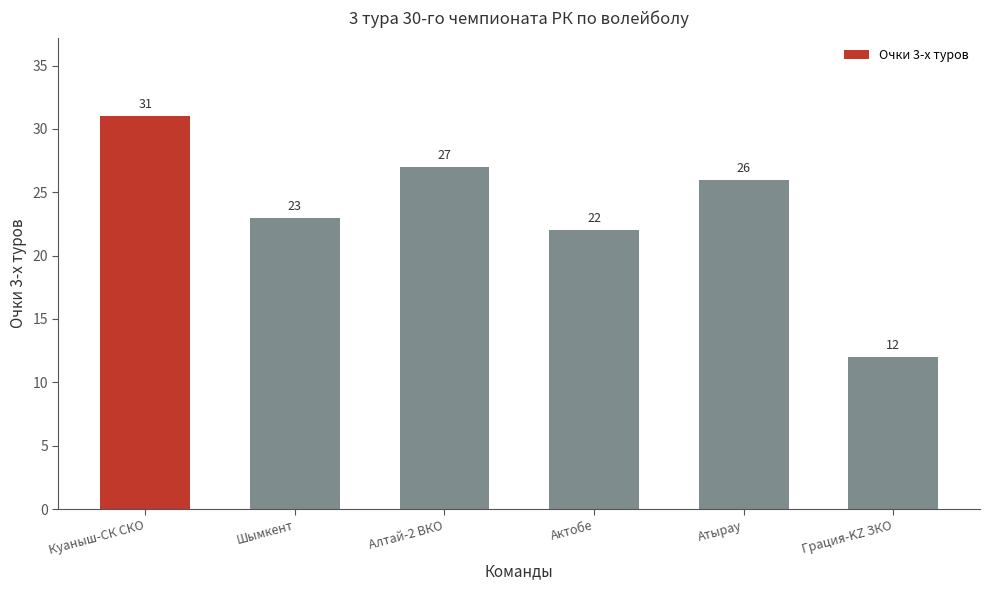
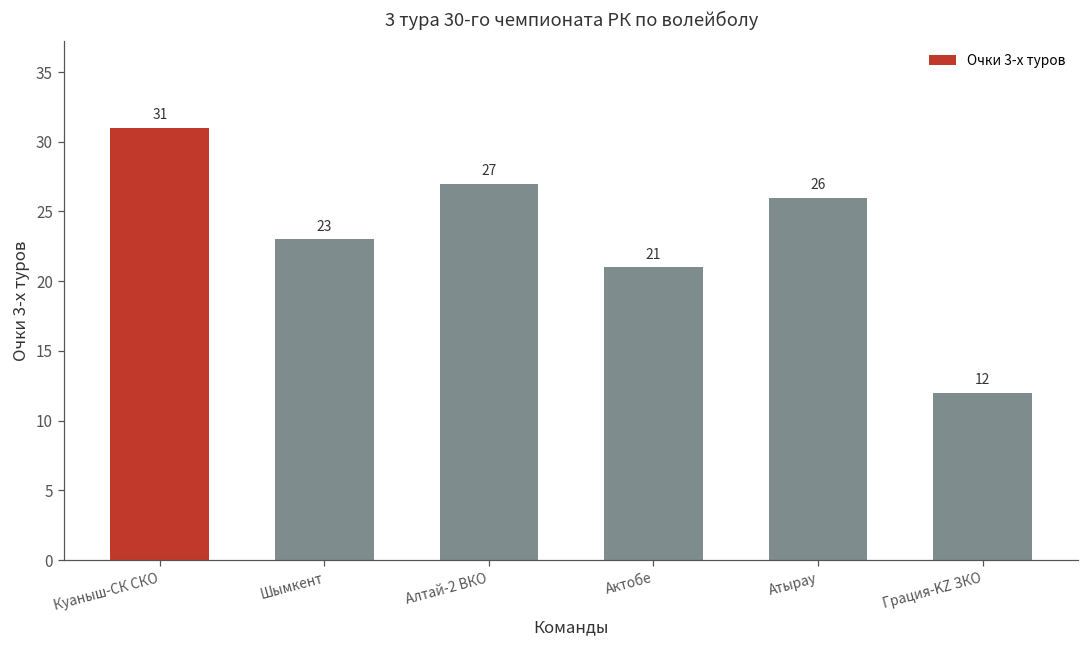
Актобе: 22 -> 21
